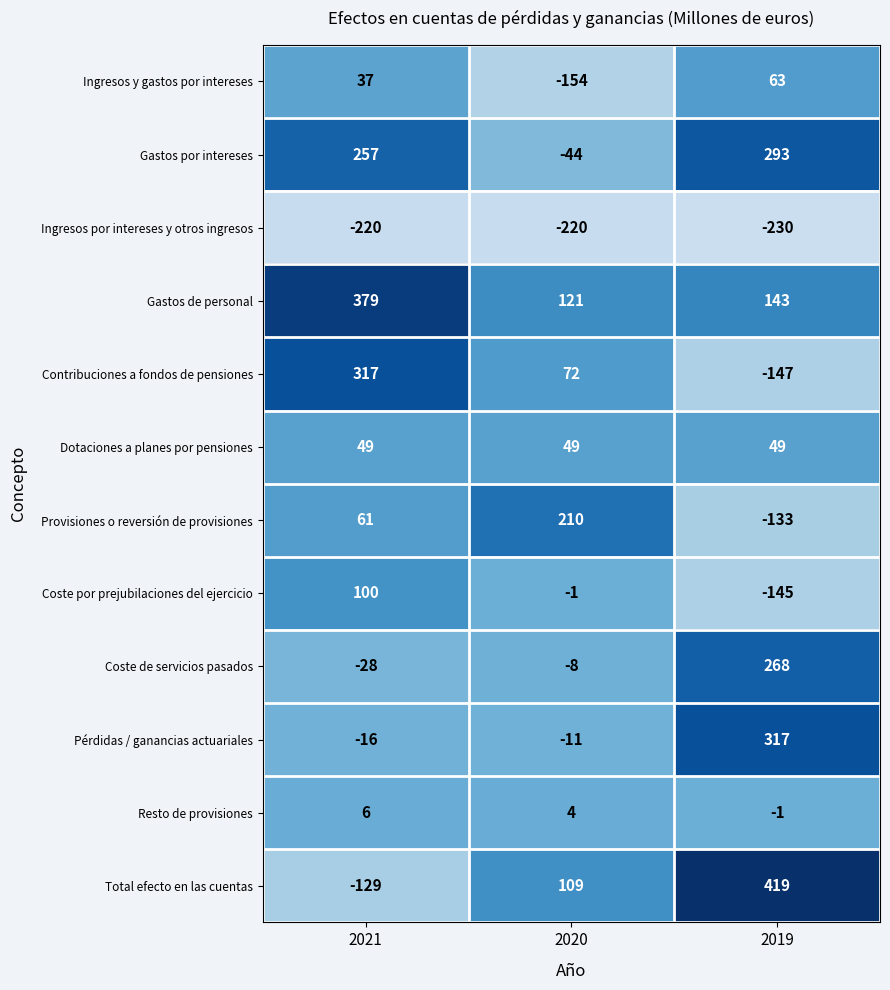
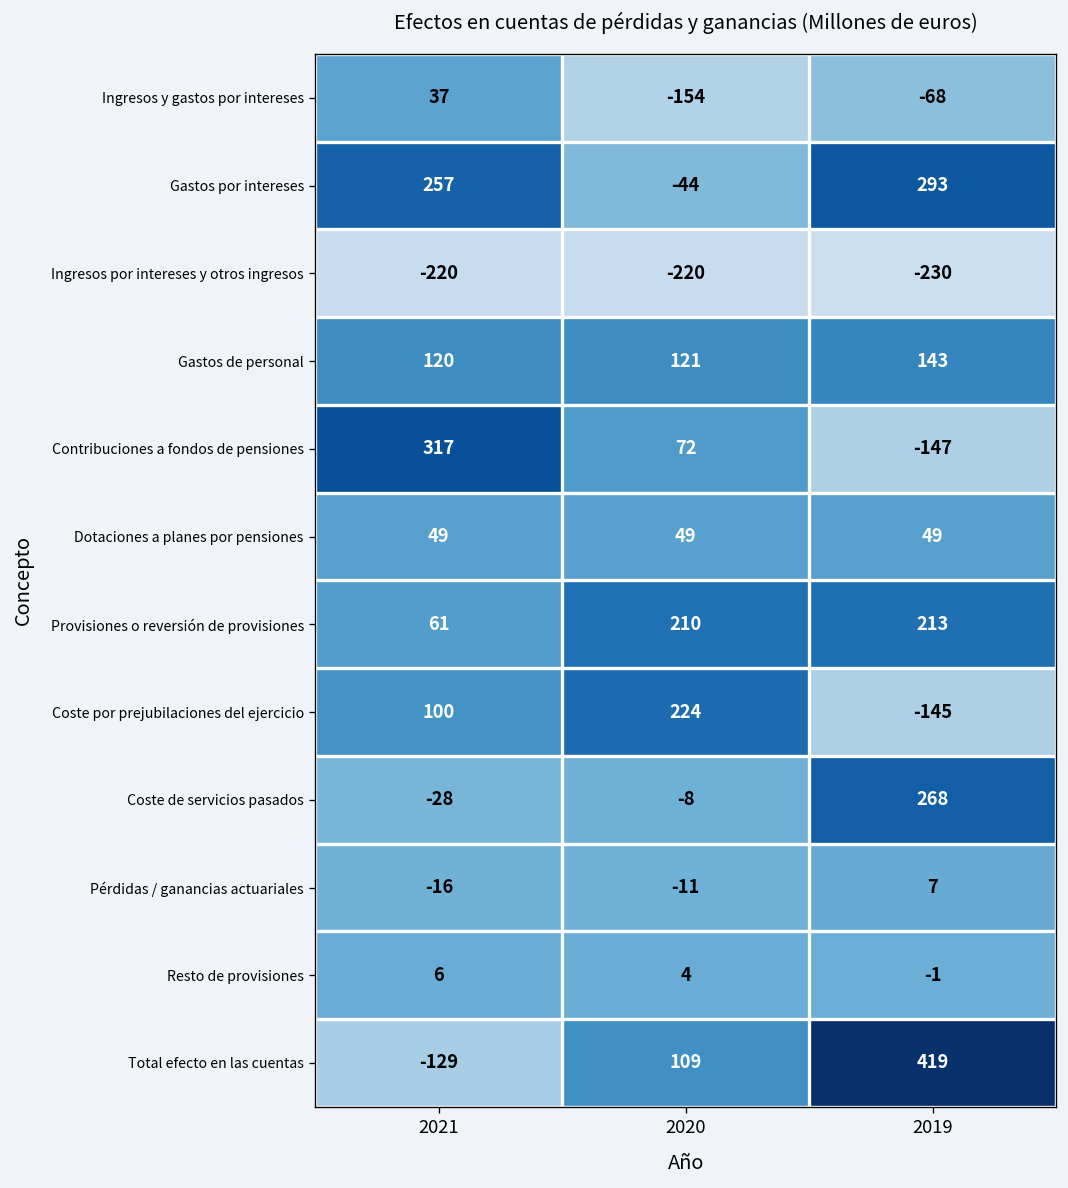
Ingresos y gastos por intereses, 2019: 63 -> -68
Gastos de personal, 2021: 379 -> 120
Provisiones o reversión de provisiones, 2019: -133 -> 213
Coste por prejubilaciones del ejercicio, 2020: -1 -> 224
Pérdidas / ganancias actuariales, 2019: 317 -> 7
